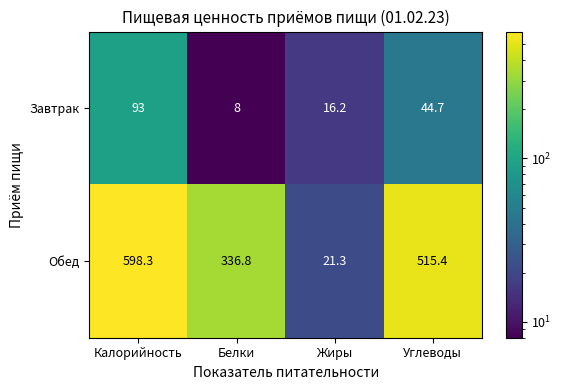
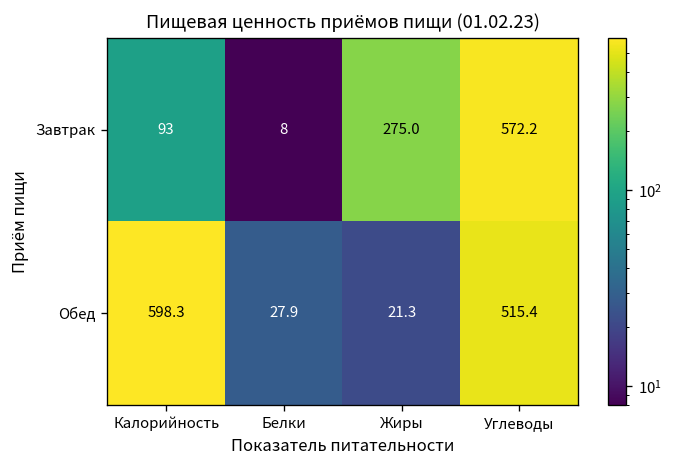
Завтрак, Жиры: 16.2 -> 275.0
Завтрак, Углеводы: 44.7 -> 572.2
Обед, Белки: 336.8 -> 27.9
